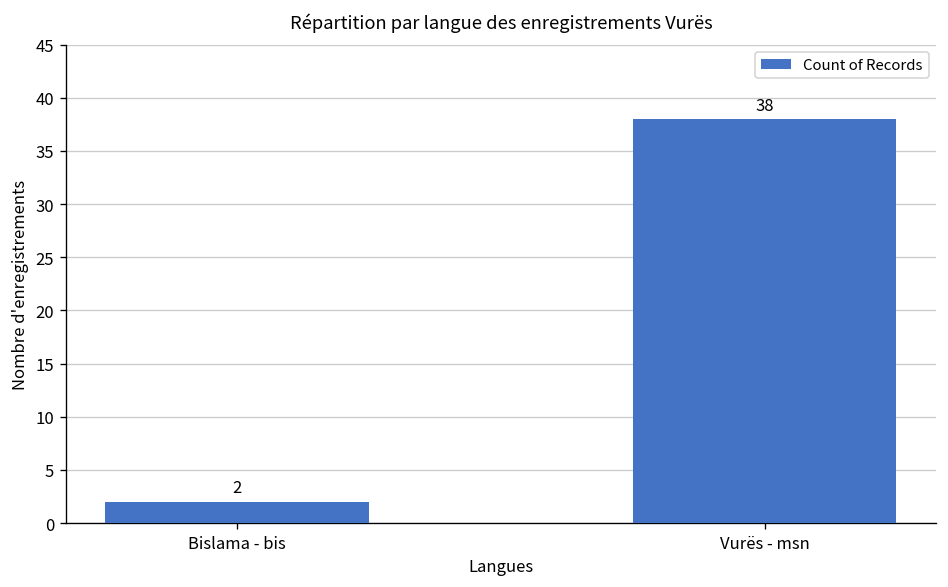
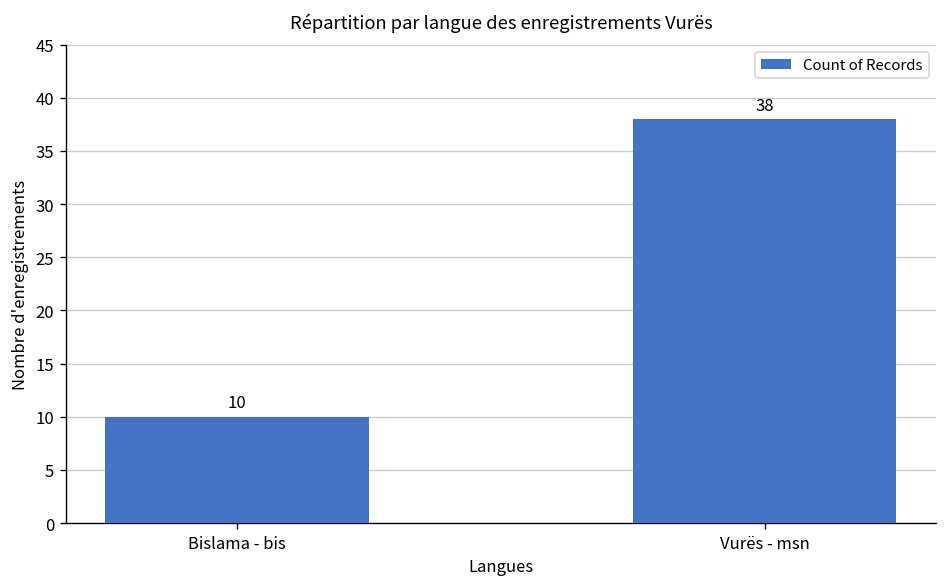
Bislama - bis: 2 -> 10
